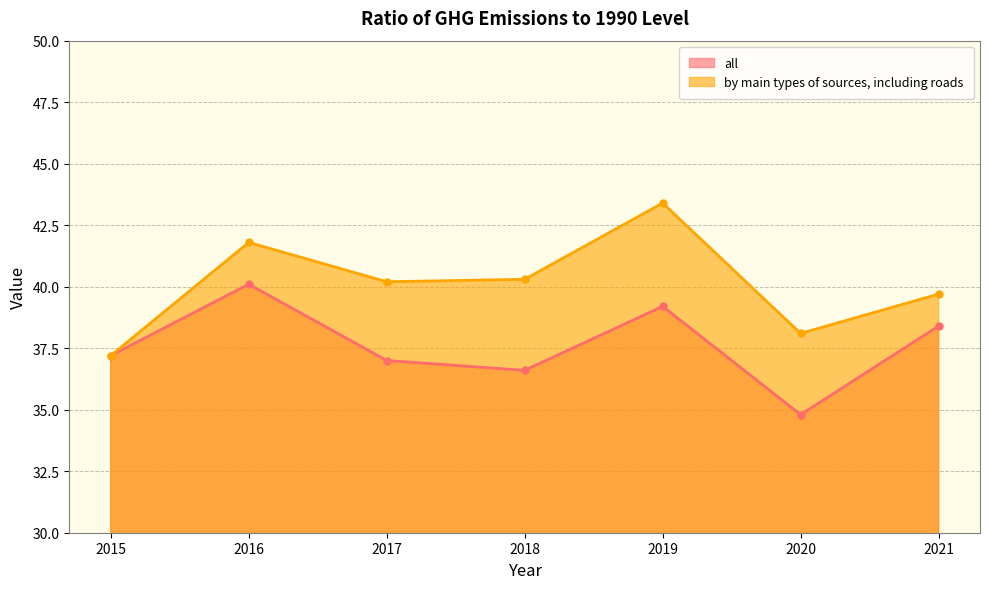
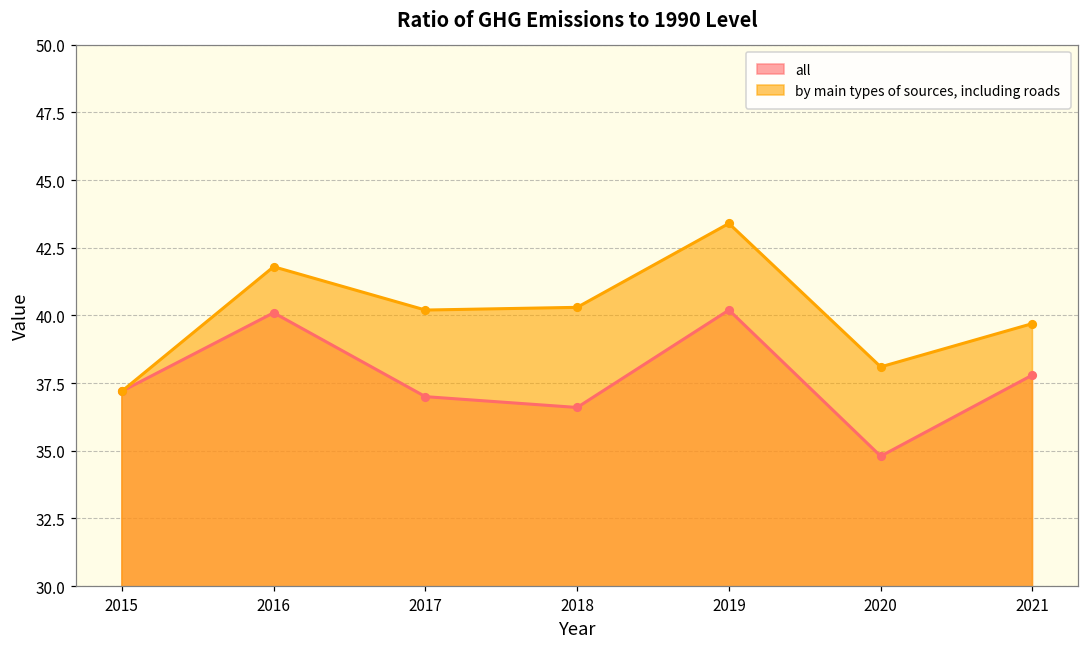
all, 2019: 39.2 -> 40.2
all, 2021: 38.4 -> 37.8
